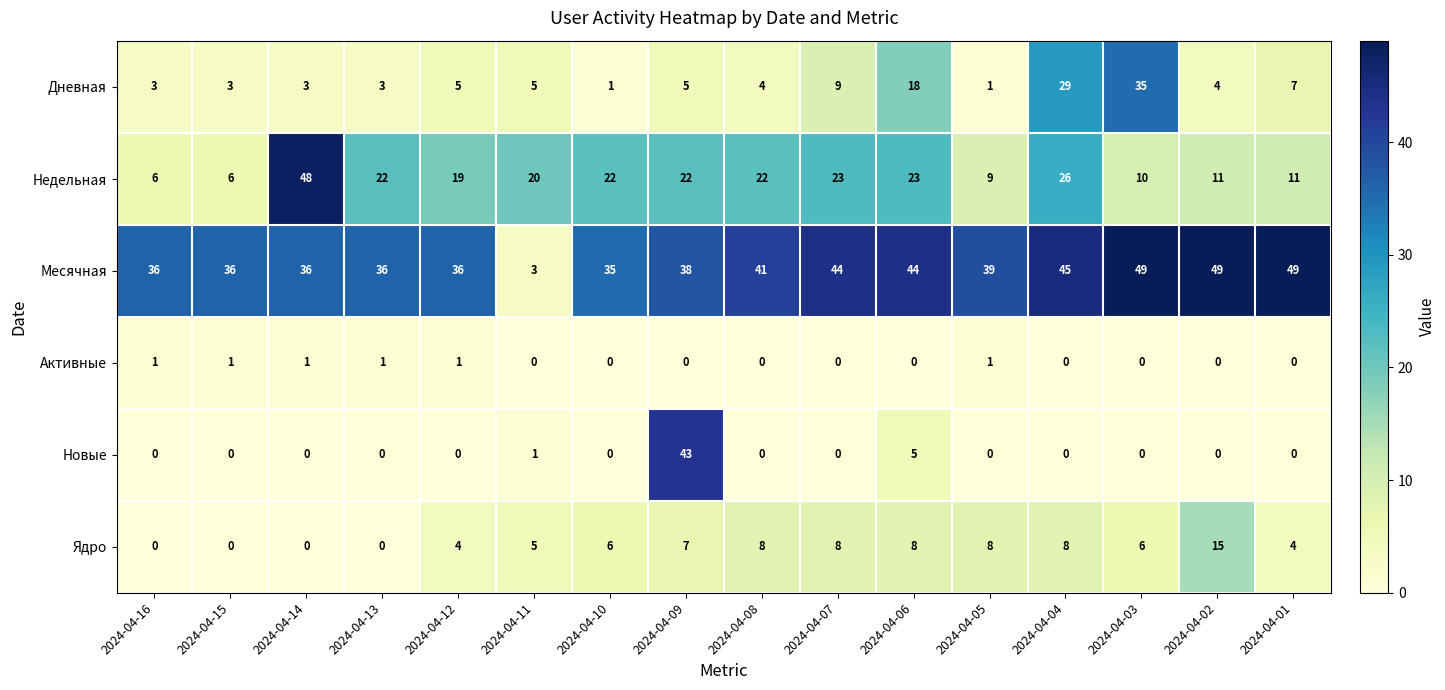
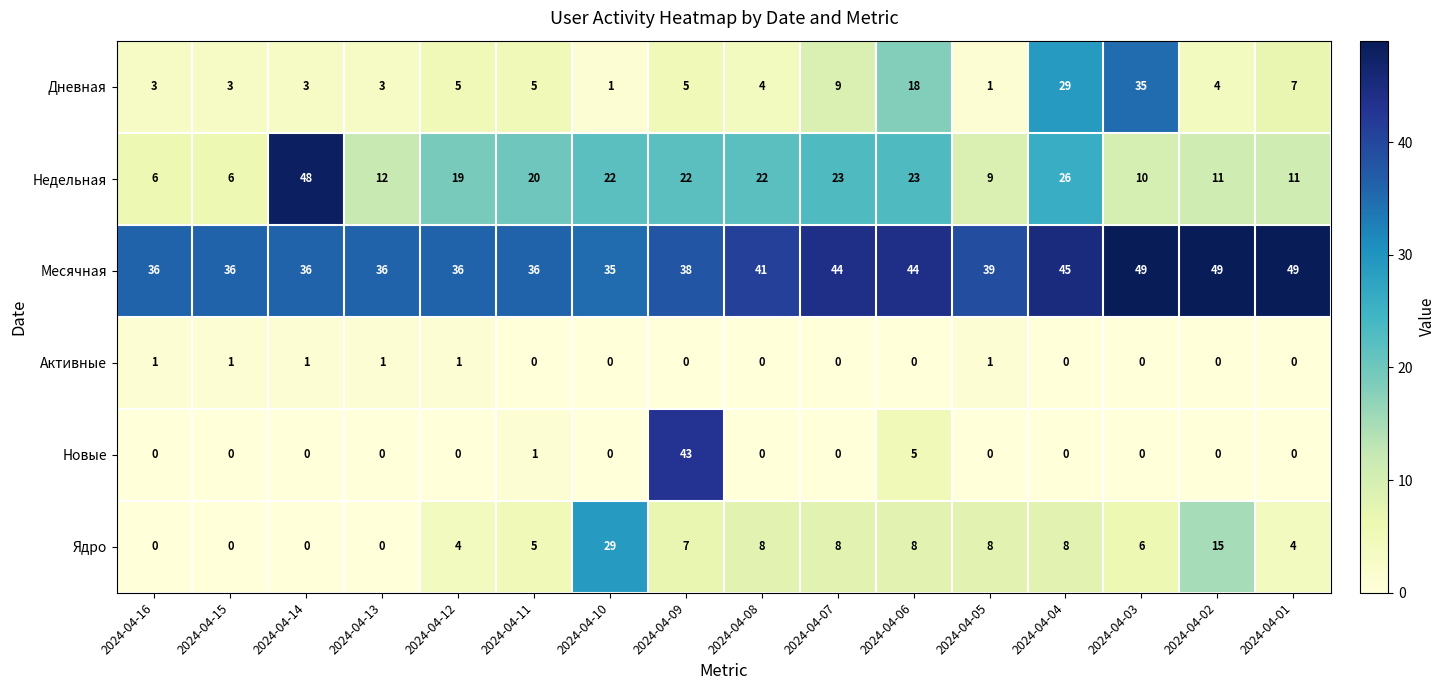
Недельная, 2024-04-13: 22 -> 12
Месячная, 2024-04-11: 3 -> 36
Ядро, 2024-04-10: 6 -> 29
